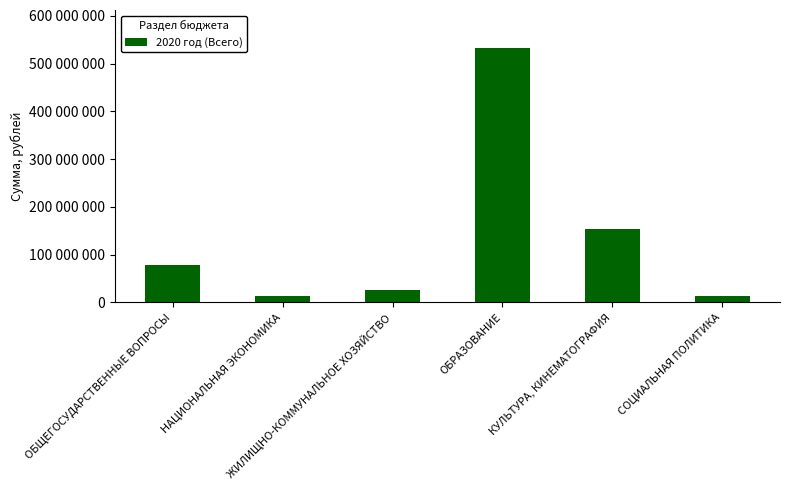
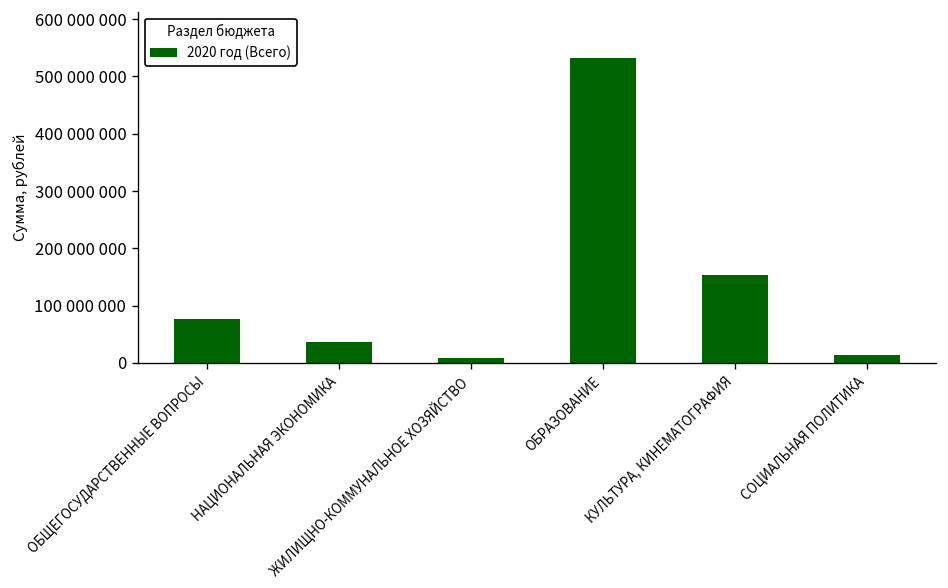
НАЦИОНАЛЬНАЯ ЭКОНОМИКА: 10000000 -> 40000000
ЖИЛИЩНО-КОММУНАЛЬНОЕ ХОЗЯЙСТВО: 30000000 -> 10000000
